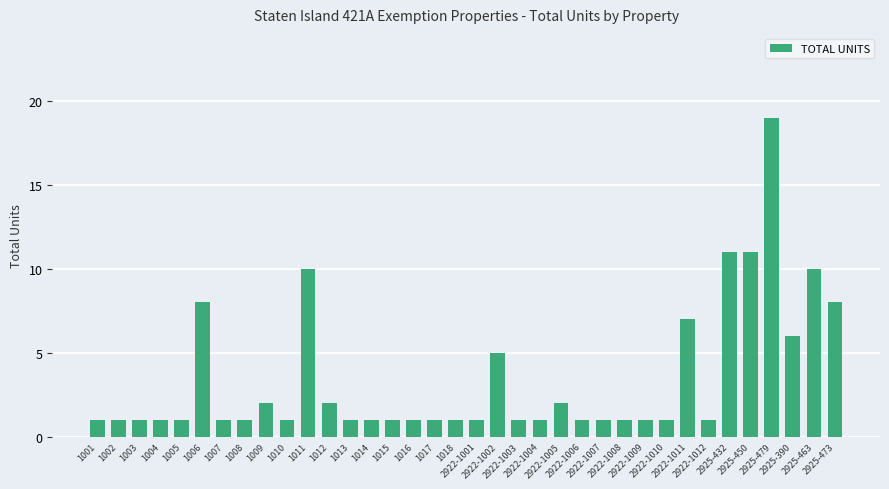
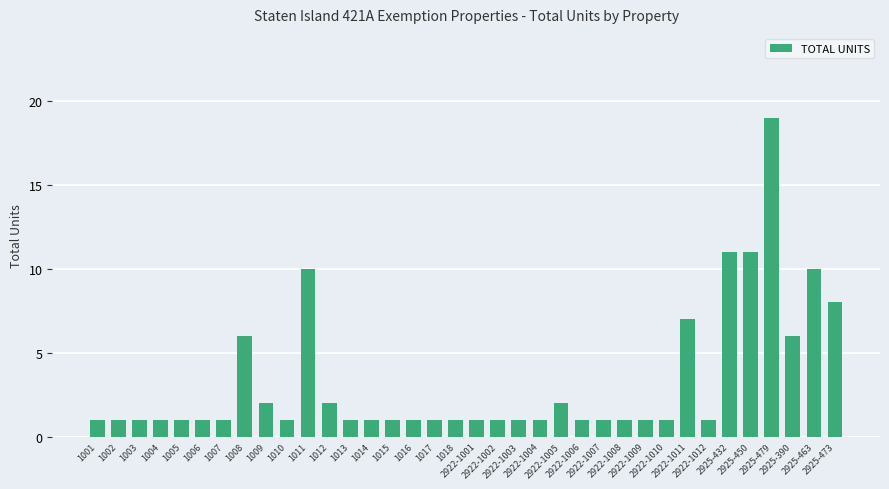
1006: 8 -> 1
1008: 1 -> 6
2922-1002: 5 -> 1
